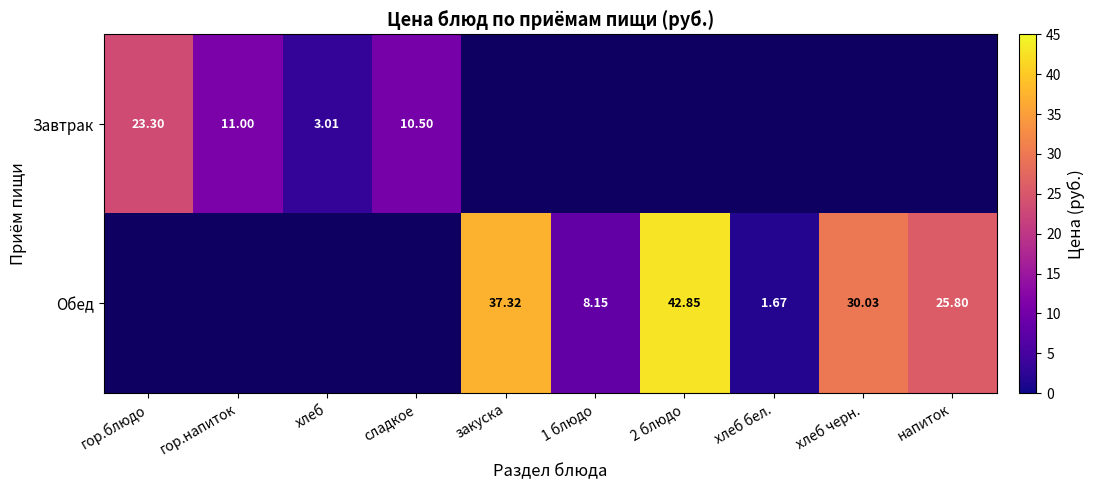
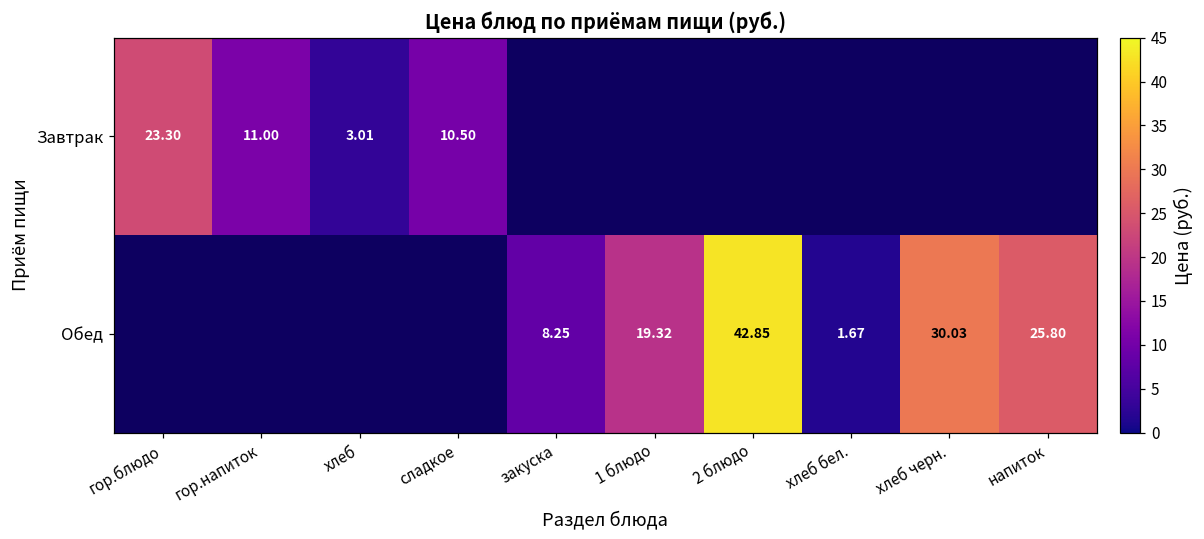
Обед, закуска: 37.32 -> 8.25
Обед, 1 блюдо: 8.15 -> 19.32
